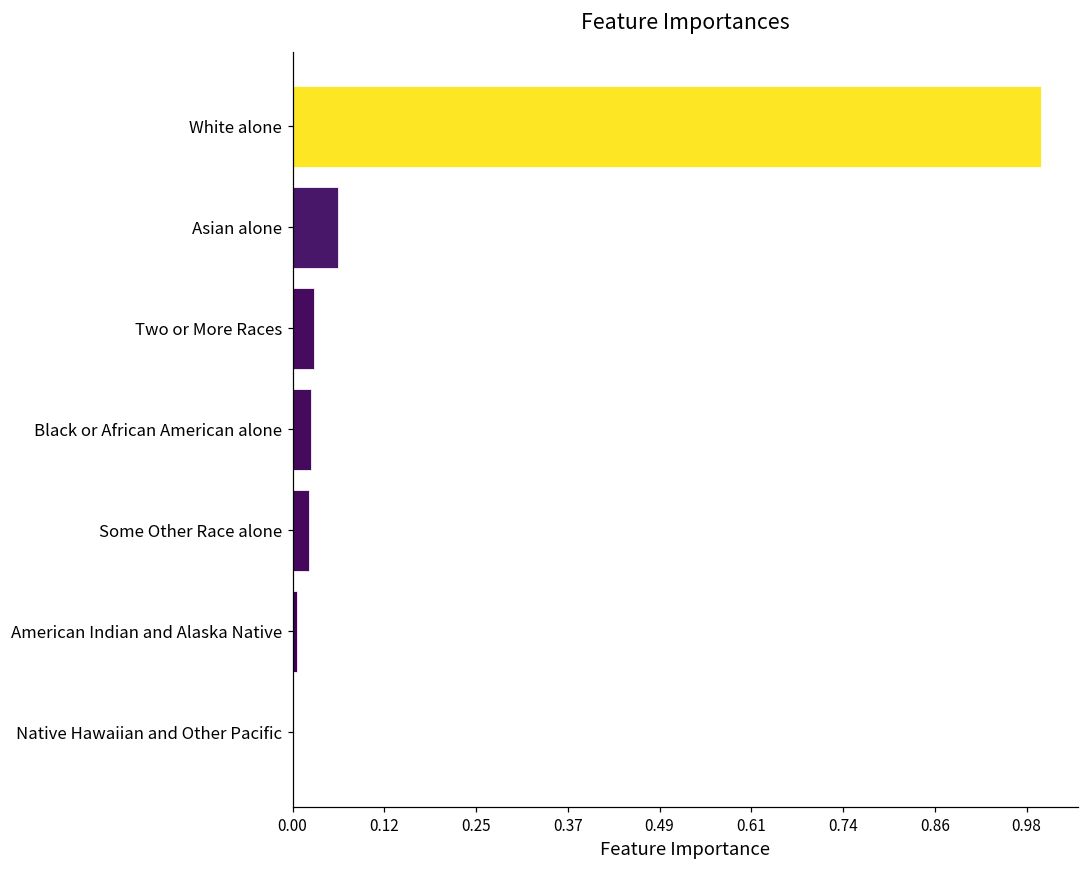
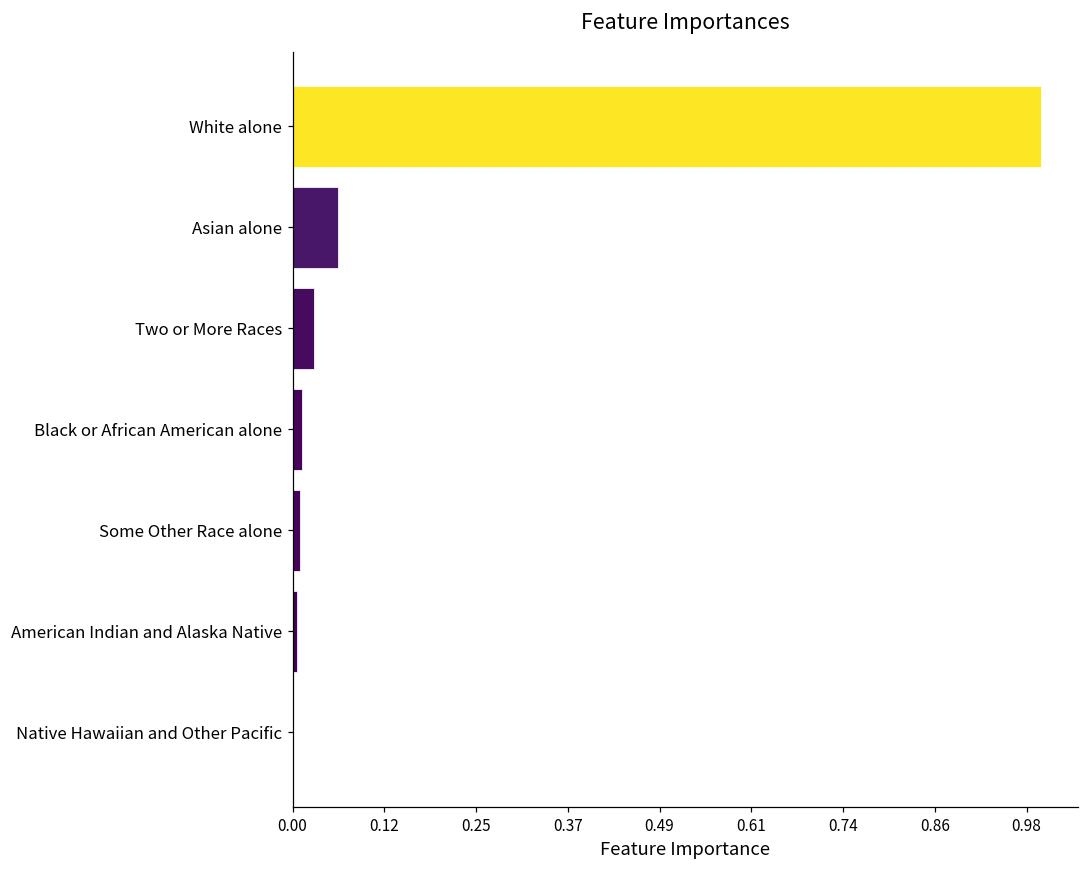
Black or African American alone: 0.02 -> 0.01
Some Other Race alone: 0.02 -> 0.01
